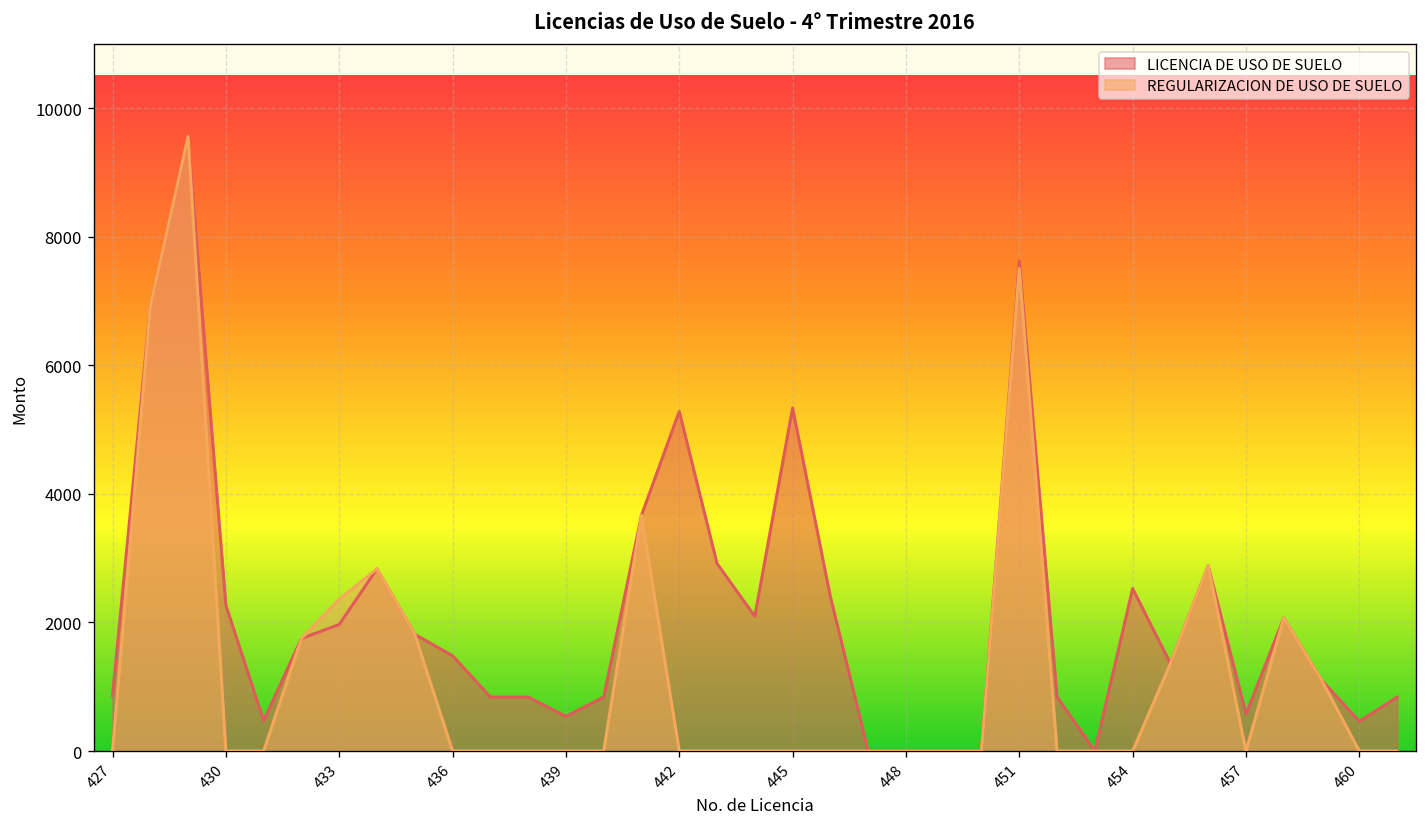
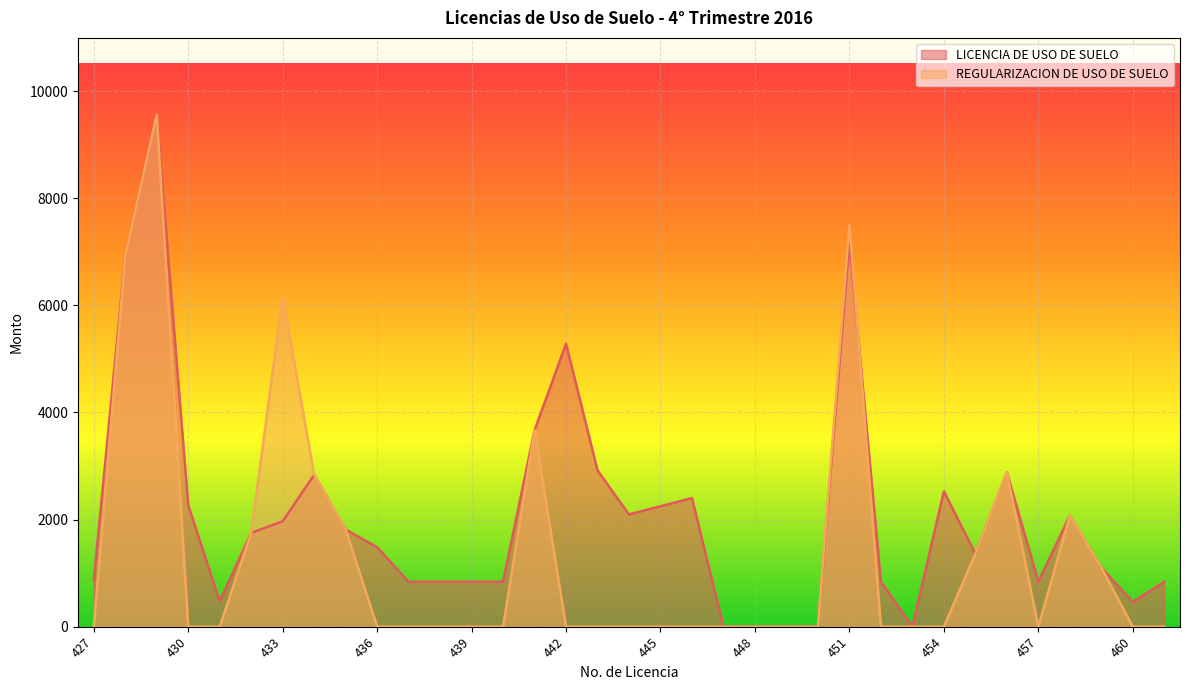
REGULARIZACION DE USO DE SUELO, 433: 2400 -> 6200
LICENCIA DE USO DE SUELO, 439: 500 -> 800
LICENCIA DE USO DE SUELO, 445: 5300 -> 2200
LICENCIA DE USO DE SUELO, 451: 7600 -> 7200
LICENCIA DE USO DE SUELO, 457: 600 -> 800
